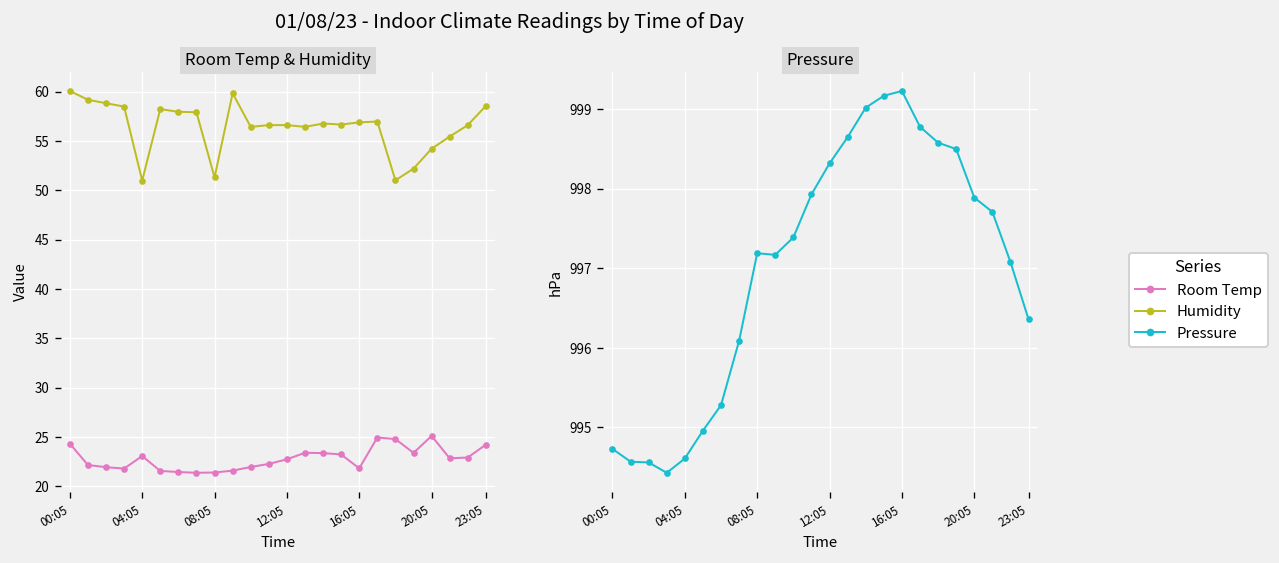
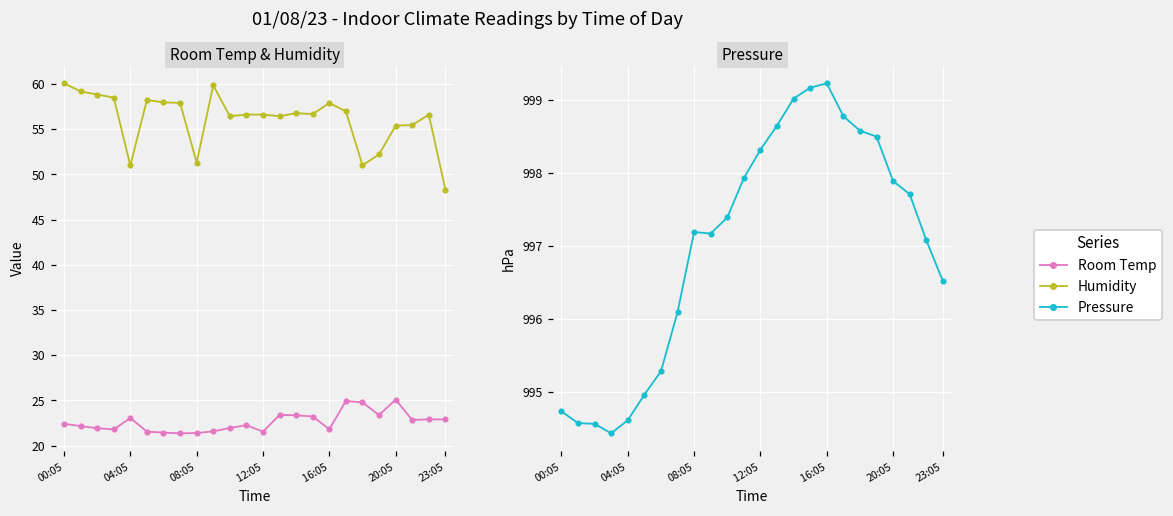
Room Temp & Humidity, Room Temp, 00:05: 24 -> 22
Room Temp & Humidity, Room Temp, 12:05: 23 -> 22
Room Temp & Humidity, Humidity, 16:05: 57 -> 58
Room Temp & Humidity, Humidity, 20:05: 54 -> 55
Room Temp & Humidity, Room Temp, 23:05: 24 -> 23
Room Temp & Humidity, Humidity, 23:05: 59 -> 48
Pressure, 23:05: 996.4 -> 996.5
